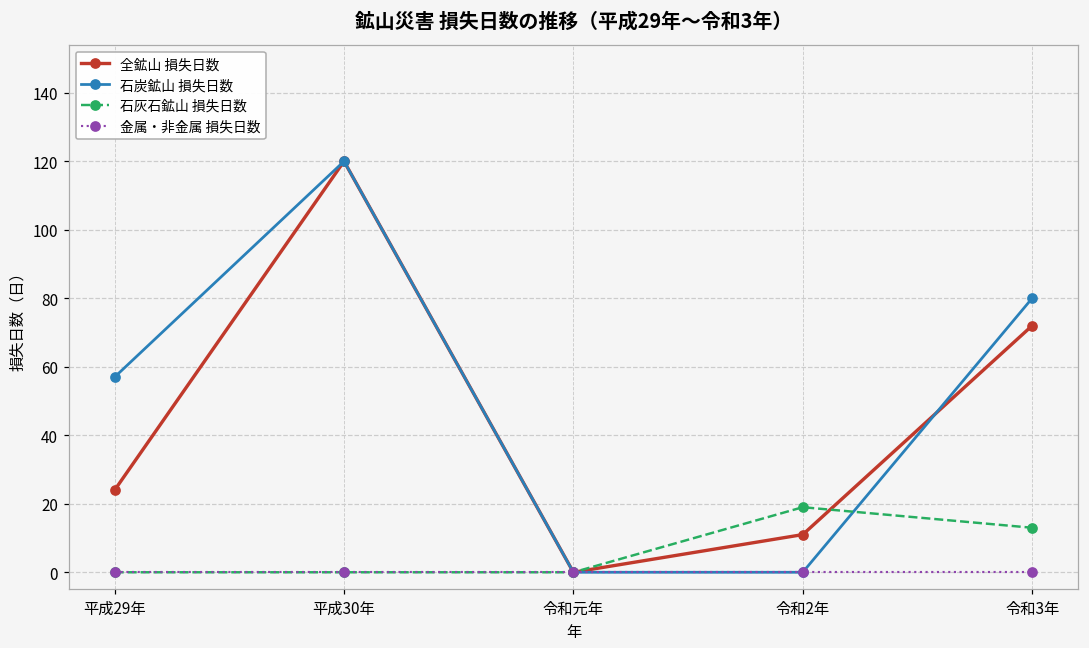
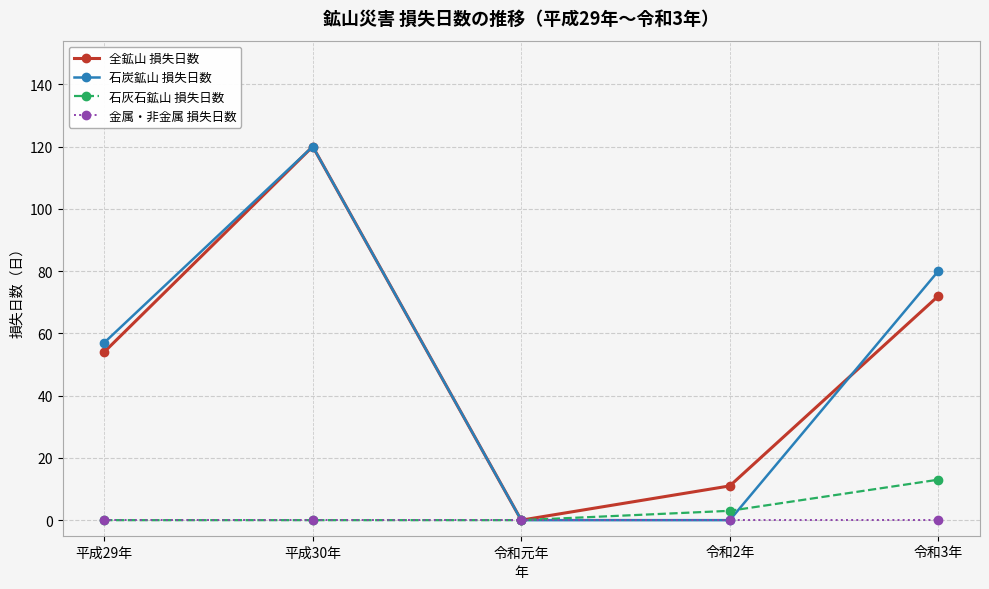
全鉱山 損失日数, 平成29年: 24 -> 54
石灰石鉱山 損失日数, 令和2年: 19 -> 3
